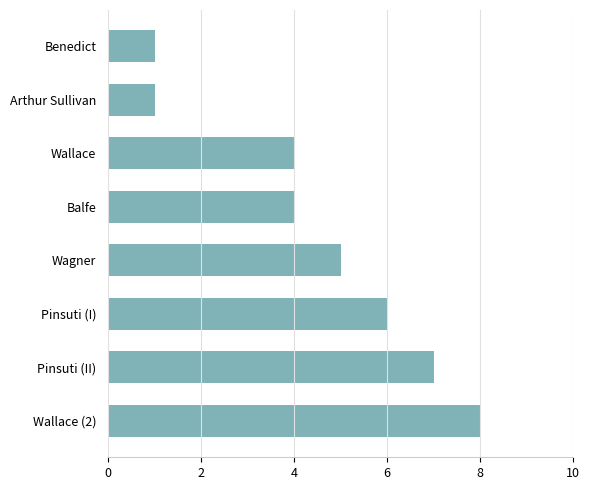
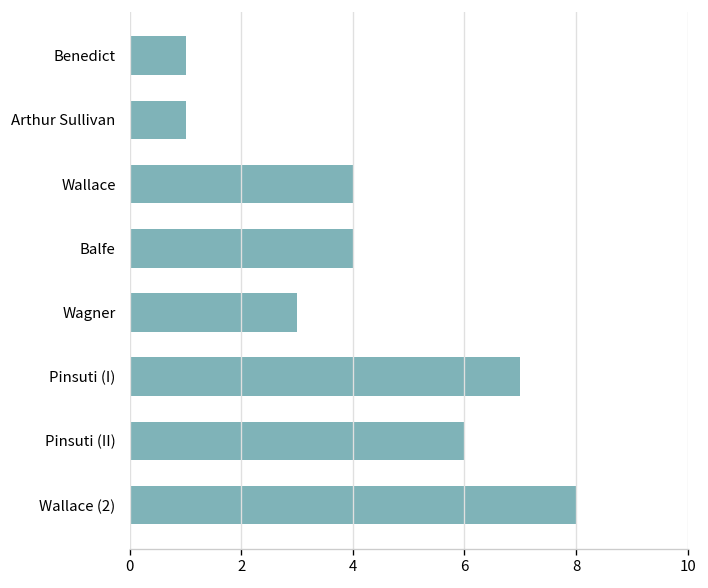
Wagner: 5 -> 3
Pinsuti (I): 6 -> 7
Pinsuti (II): 7 -> 6
